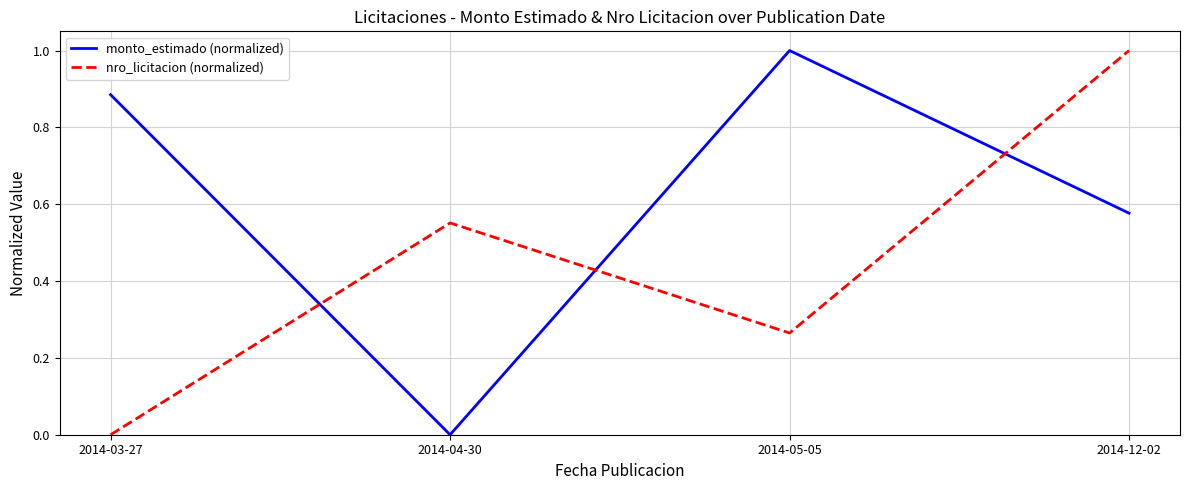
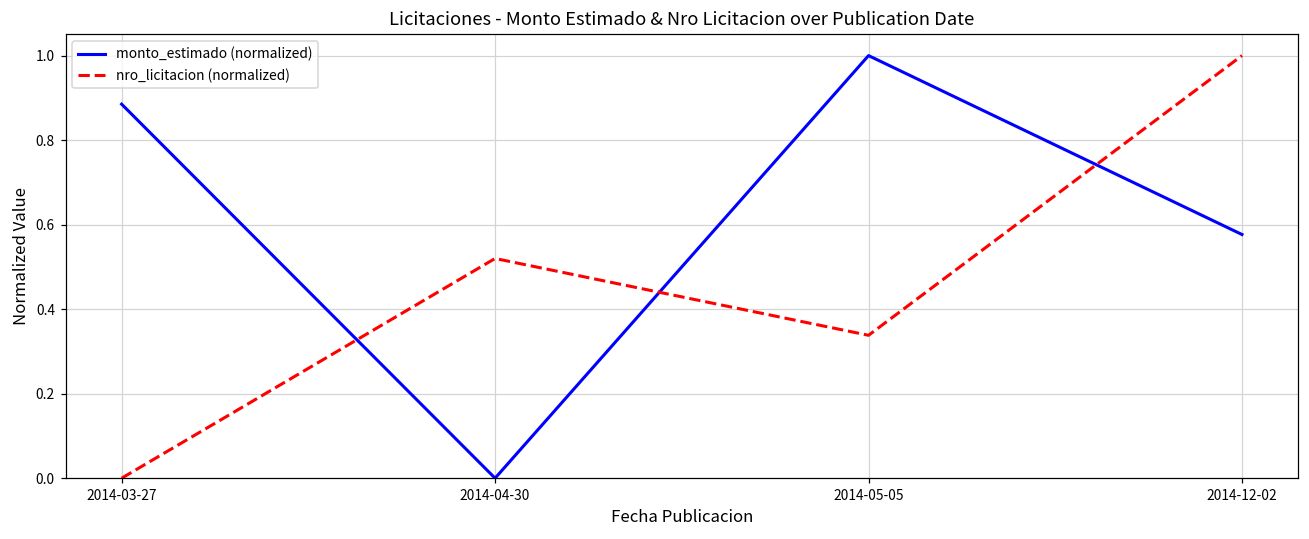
nro_licitacion (normalized), 2014-04-30: 0.55 -> 0.52
nro_licitacion (normalized), 2014-05-05: 0.26 -> 0.34
